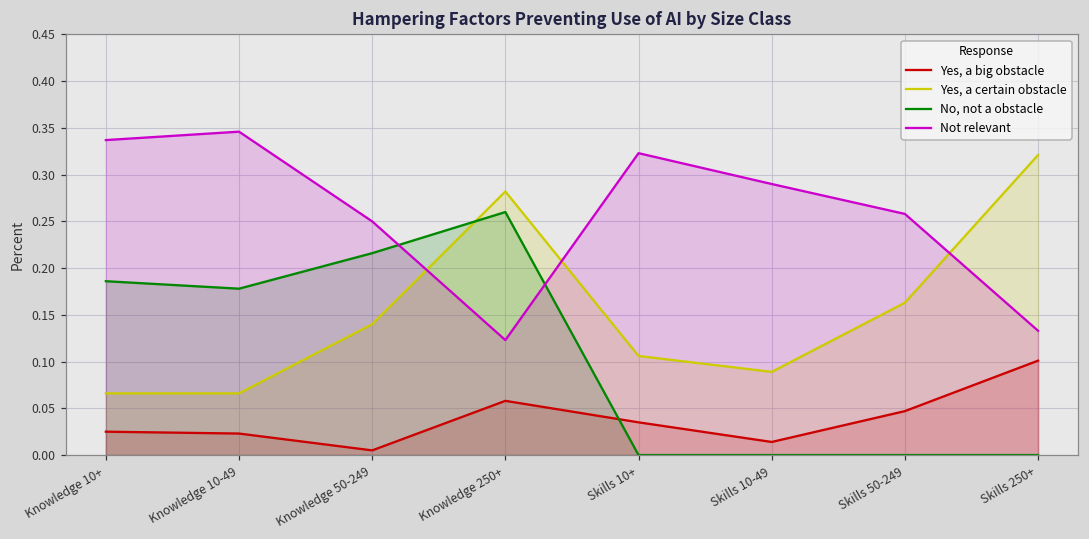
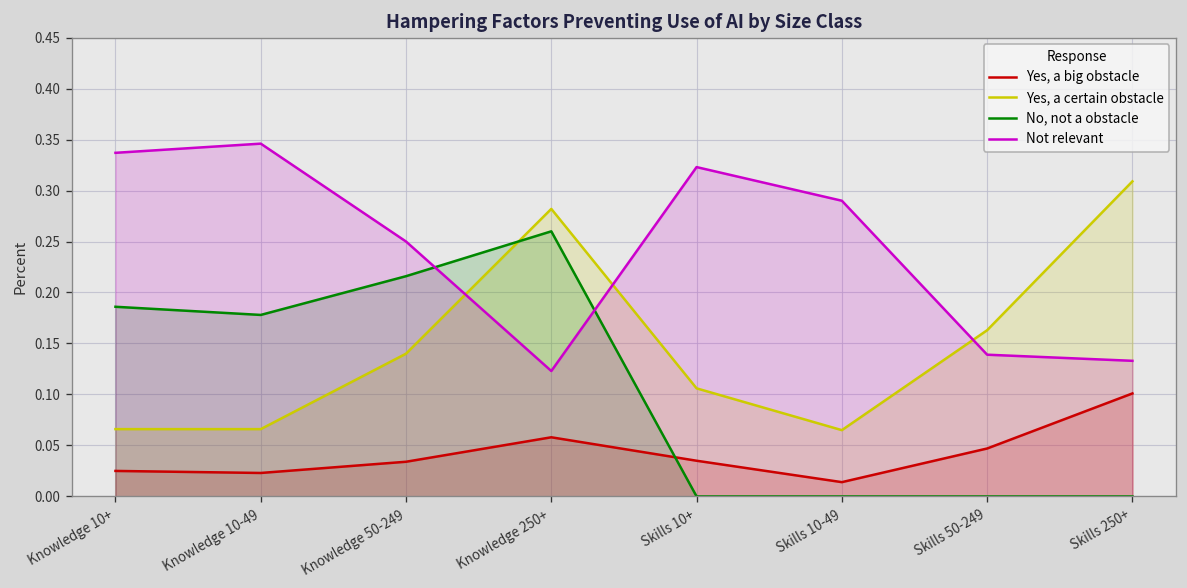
Yes, a big obstacle, Knowledge 50-249: 0.01 -> 0.03
Yes, a certain obstacle, Skills 10-49: 0.09 -> 0.07
Not relevant, Skills 50-249: 0.26 -> 0.14
Yes, a certain obstacle, Skills 250+: 0.32 -> 0.31
